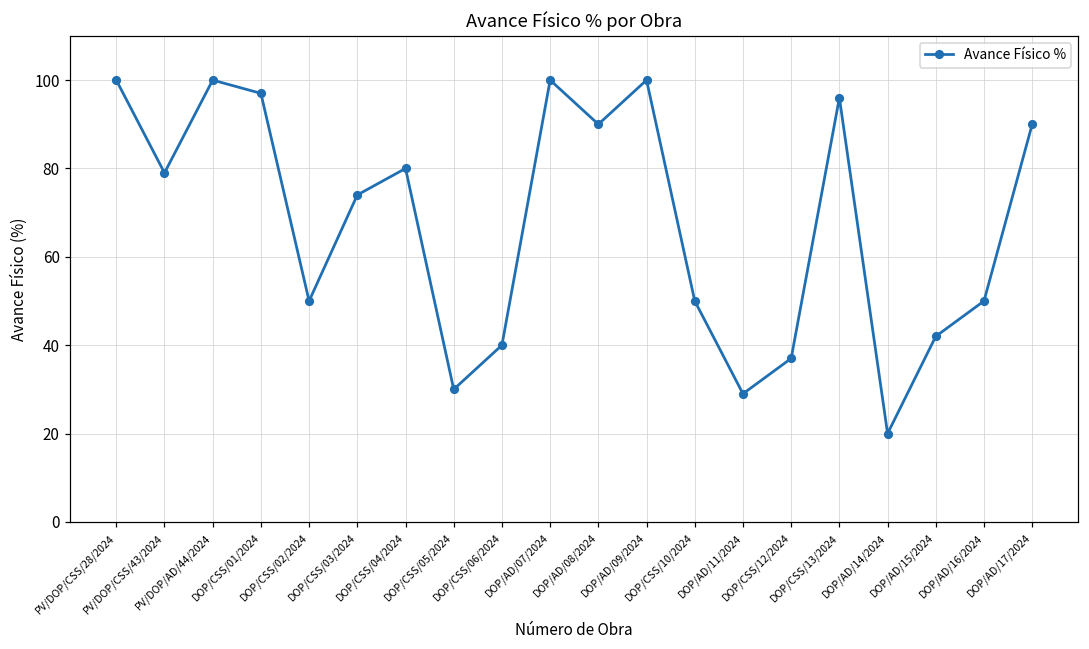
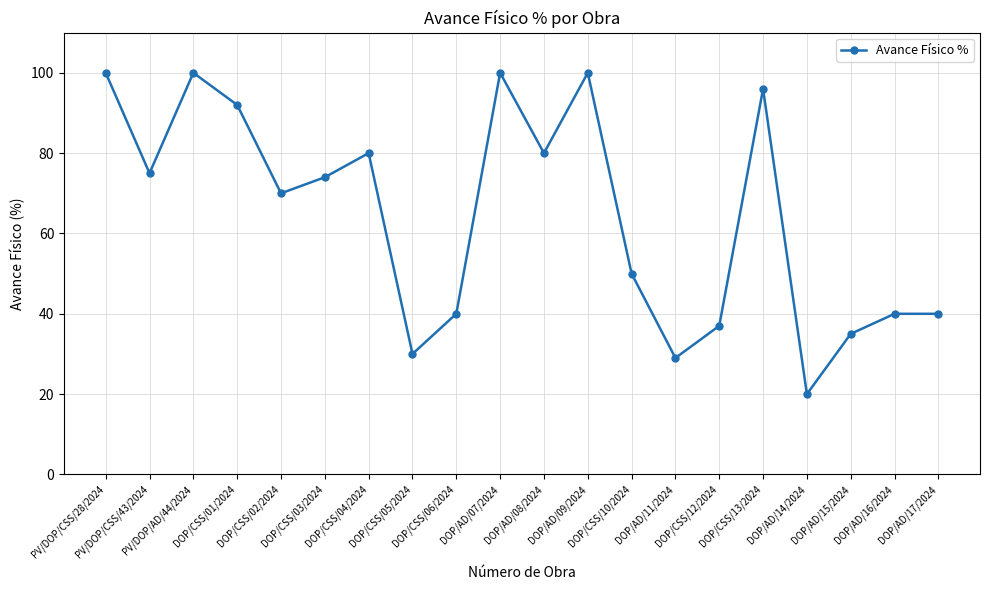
PV/DOP/CSS/43/2024: 79 -> 75
DOP/CSS/01/2024: 97 -> 92
DOP/CSS/02/2024: 50 -> 70
DOP/AD/08/2024: 90 -> 80
DOP/AD/15/2024: 42 -> 35
DOP/AD/16/2024: 50 -> 40
DOP/AD/17/2024: 90 -> 40
